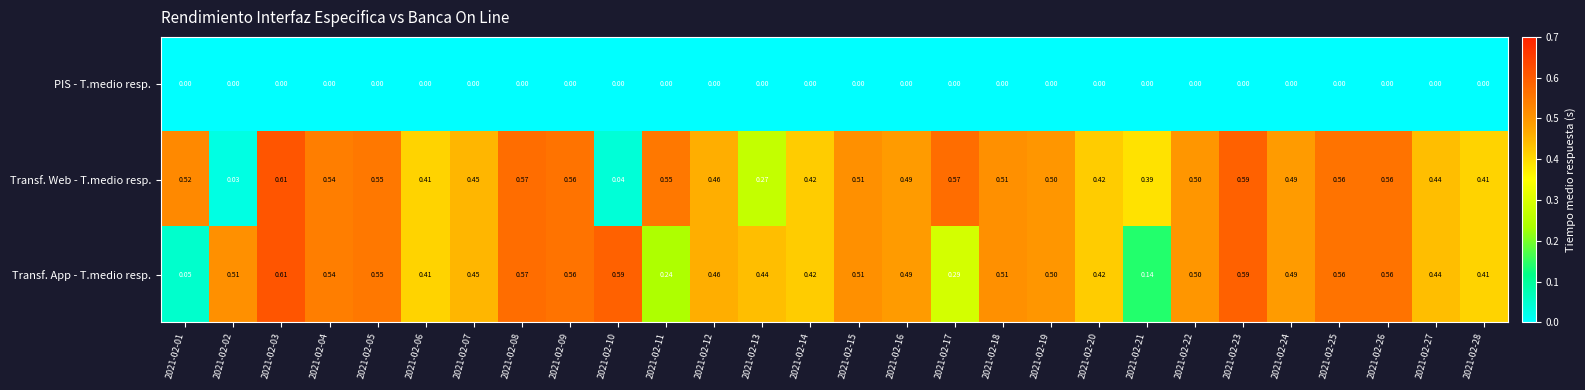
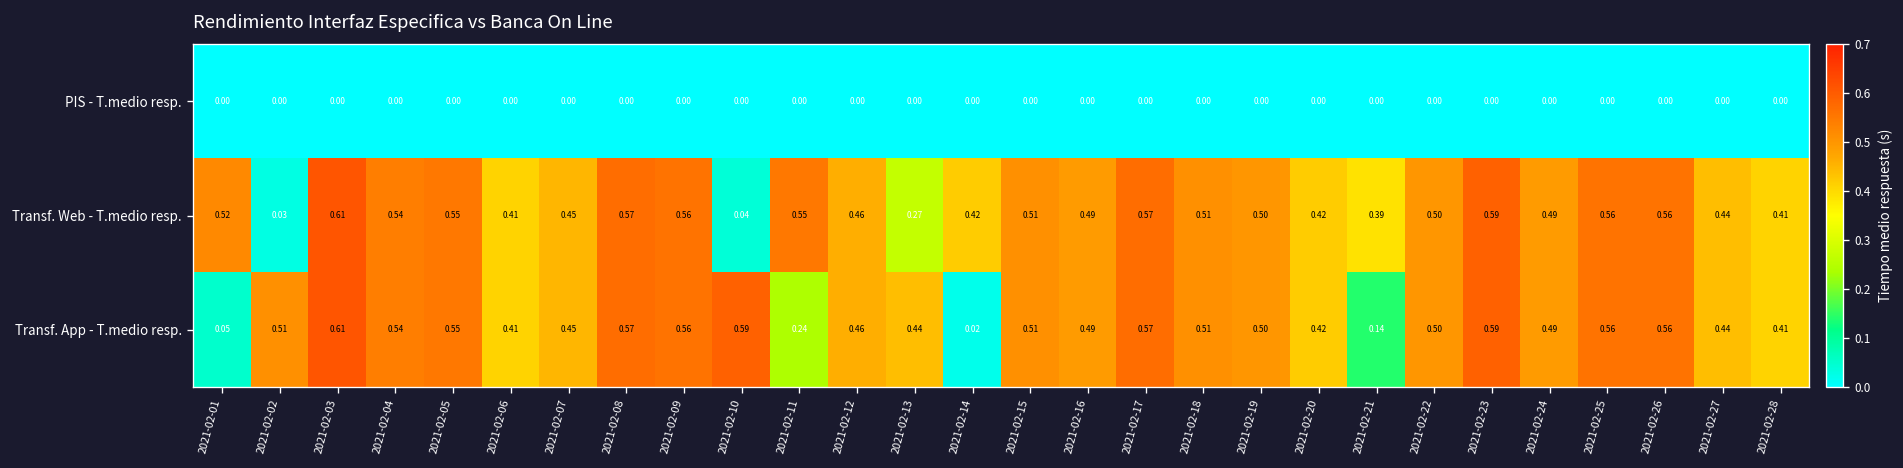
Transf. App - T.medio resp., 2021-02-14: 0.42 -> 0.02
Transf. App - T.medio resp., 2021-02-17: 0.29 -> 0.57
